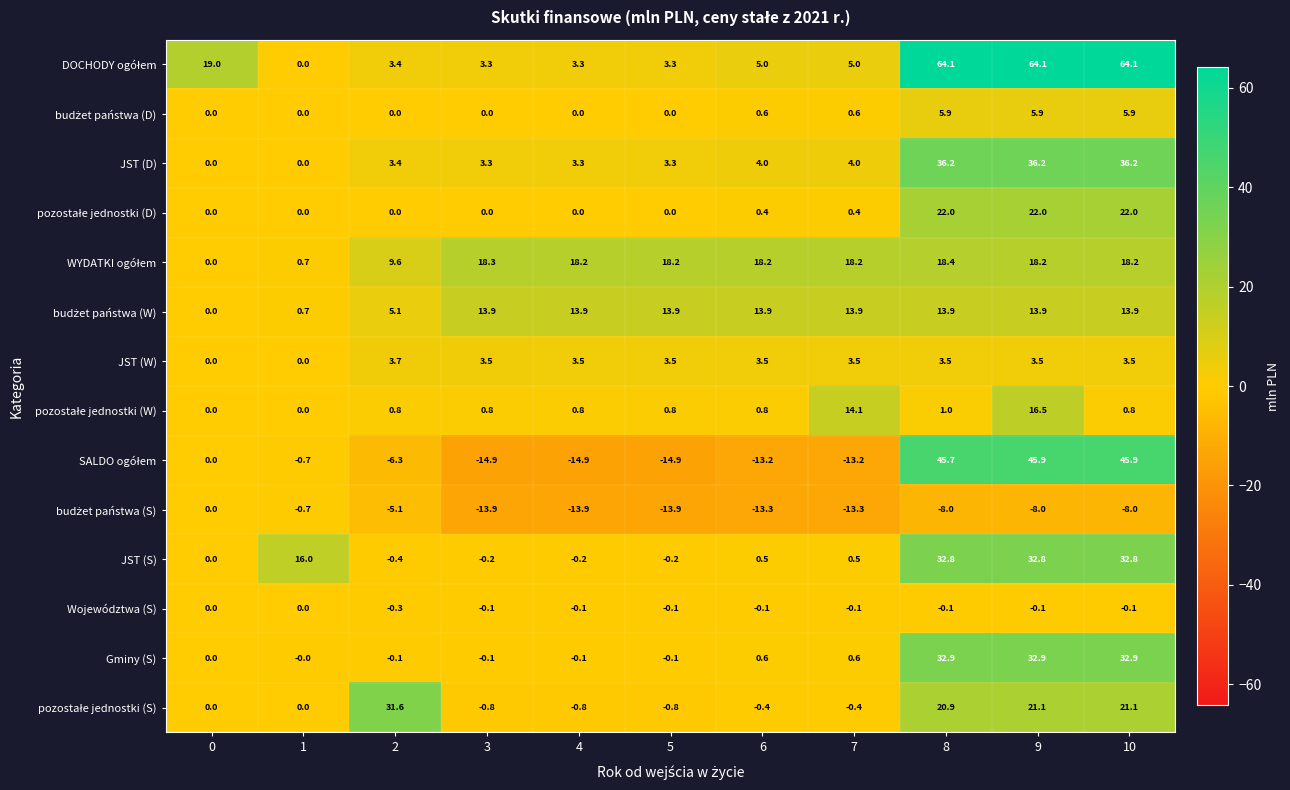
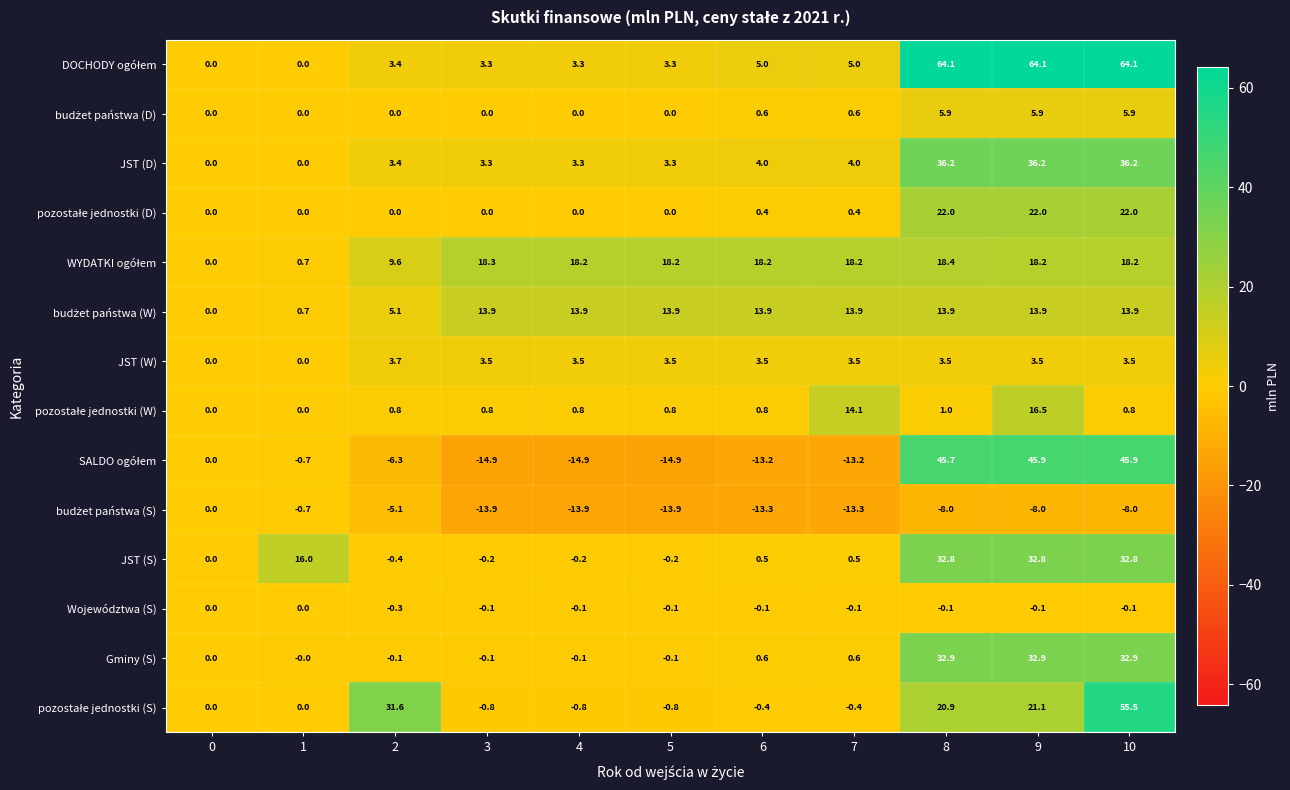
DOCHODY ogółem, 0: 19.0 -> 0.0
pozostałe jednostki (S), 10: 21.1 -> 55.5
